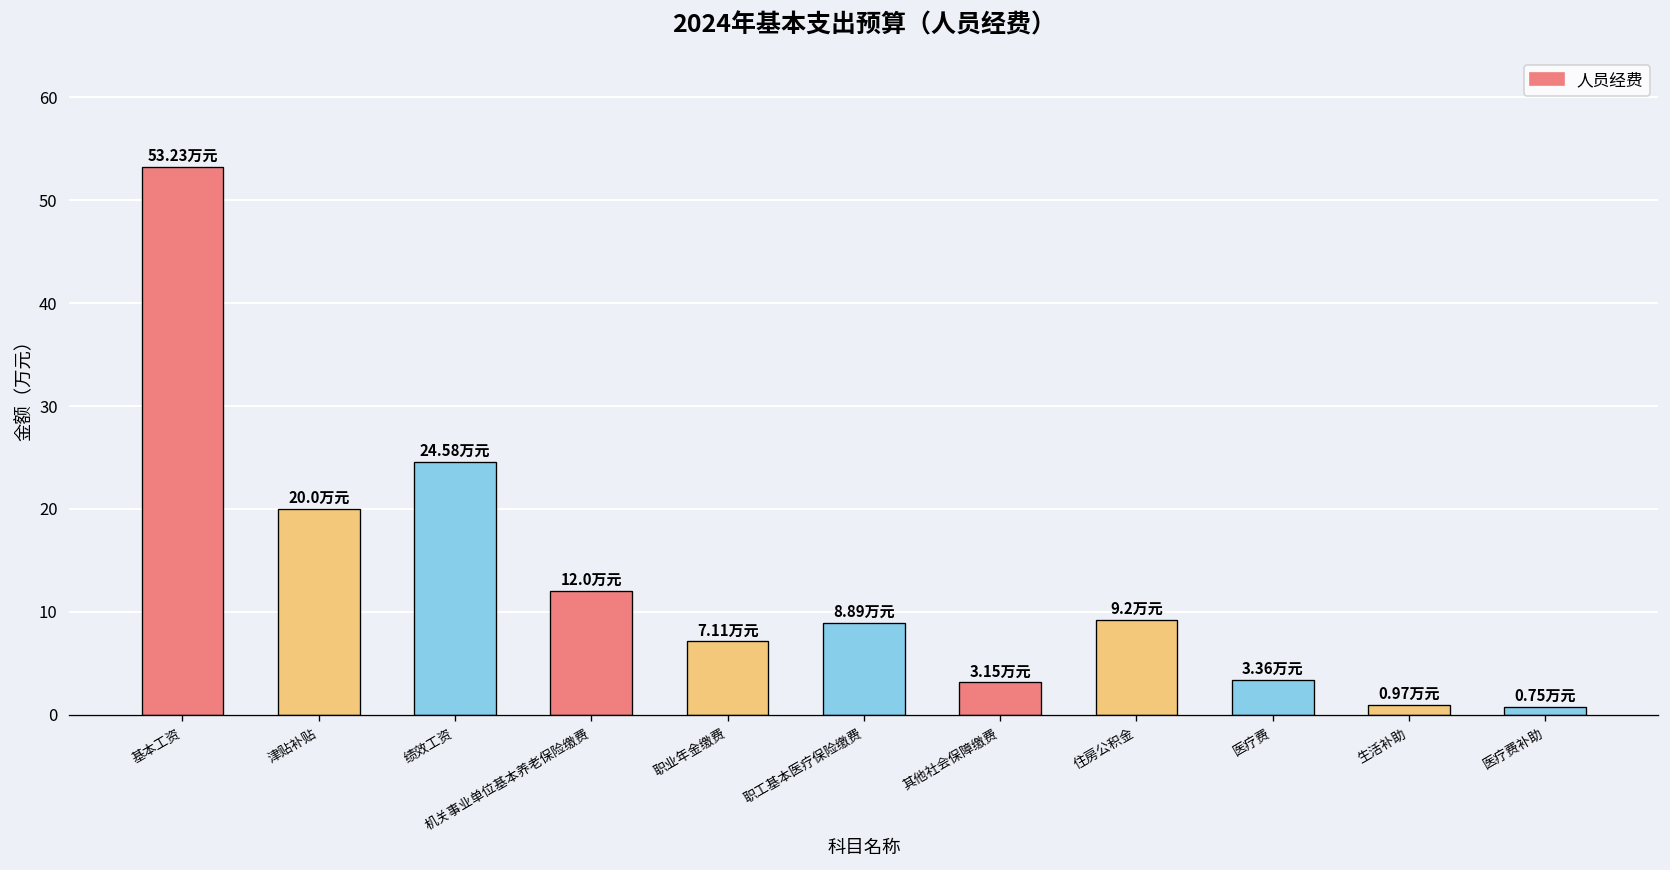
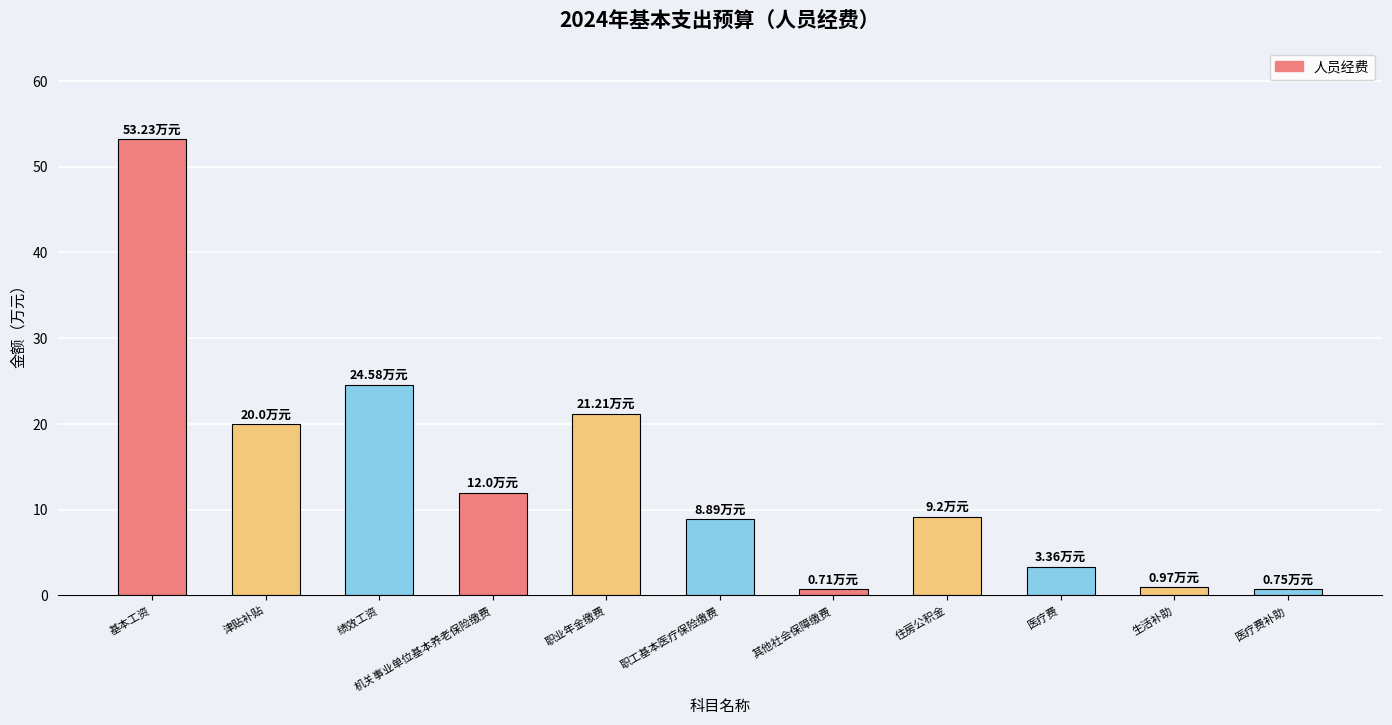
职业年金缴费: 7.11 -> 21.21
其他社会保障缴费: 3.15 -> 0.71
